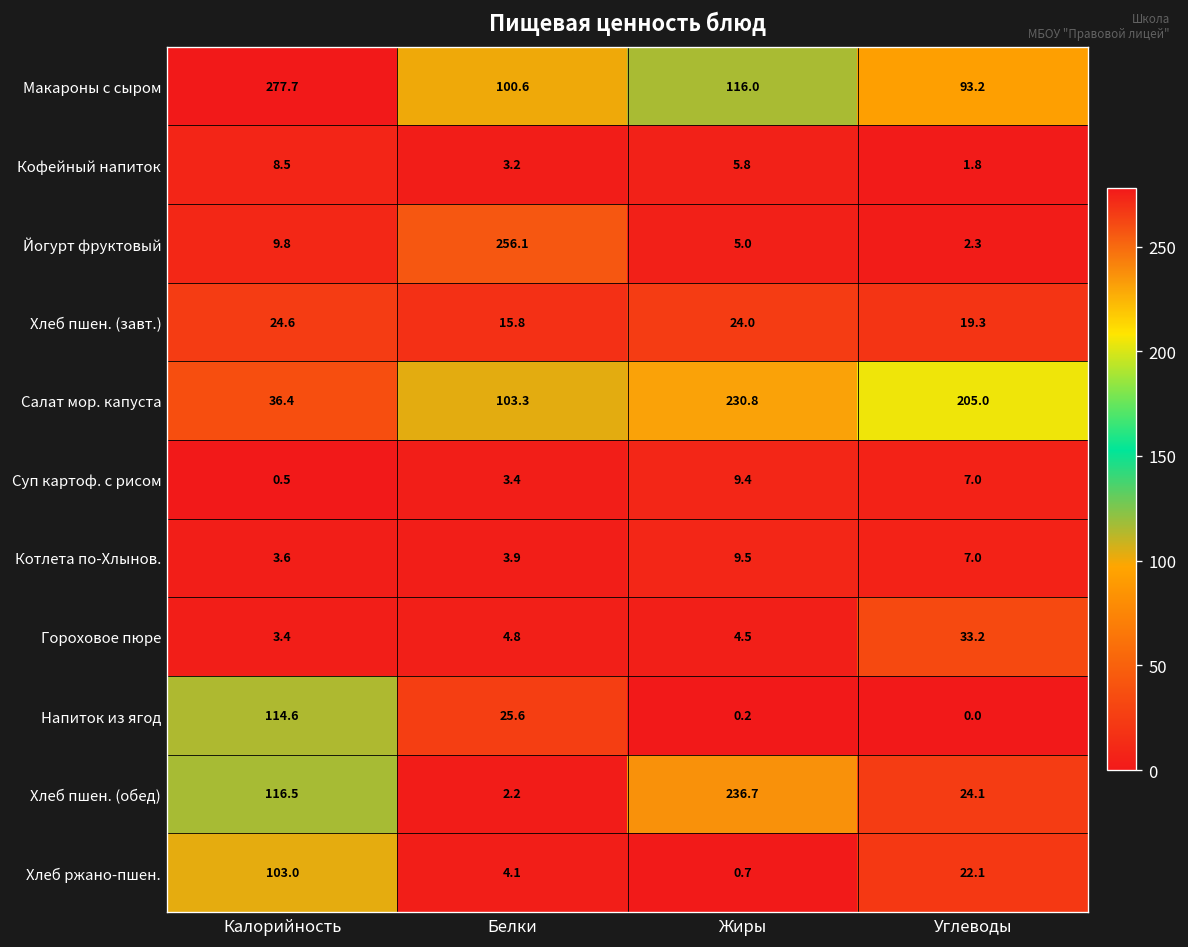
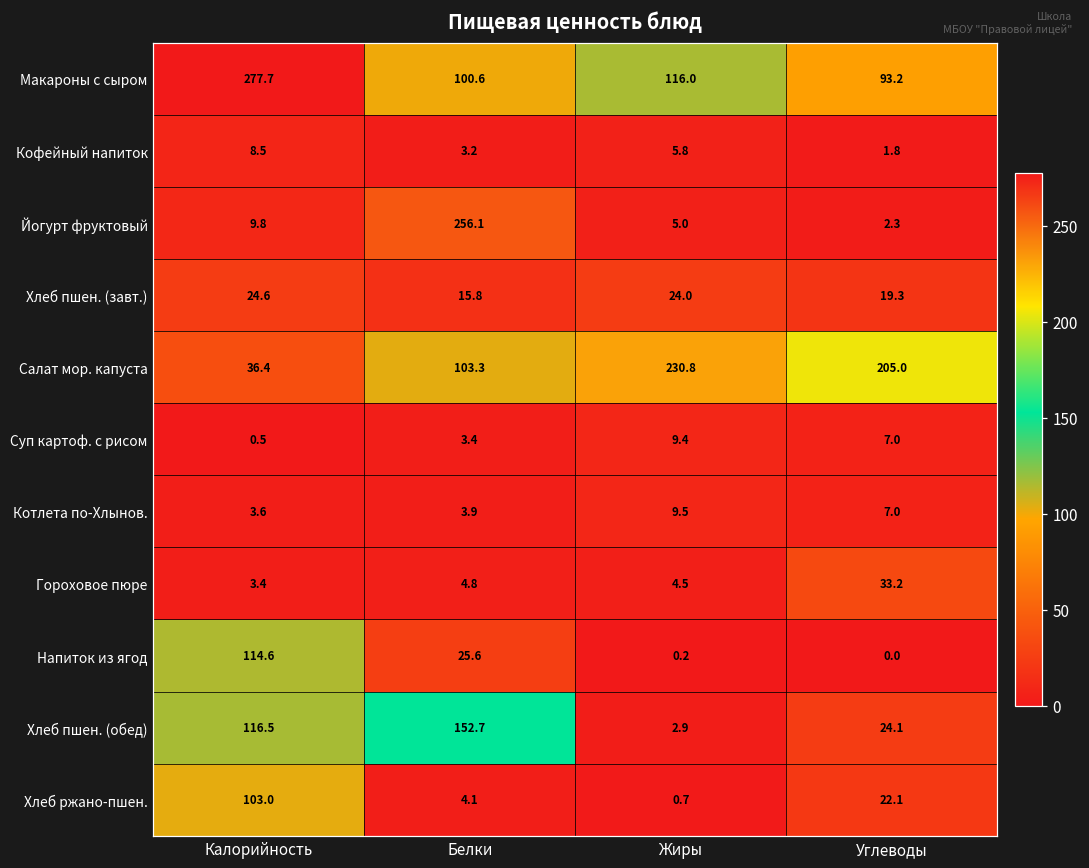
Хлеб пшен. (обед), Белки: 2.2 -> 152.7
Хлеб пшен. (обед), Жиры: 236.7 -> 2.9
